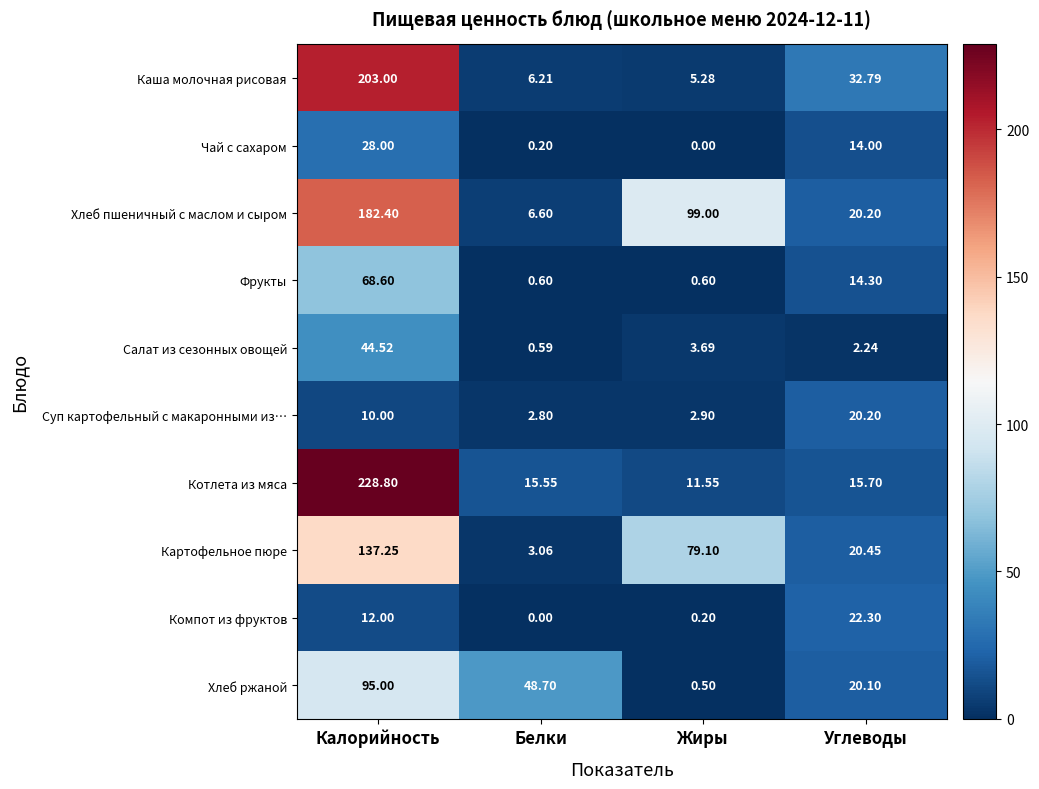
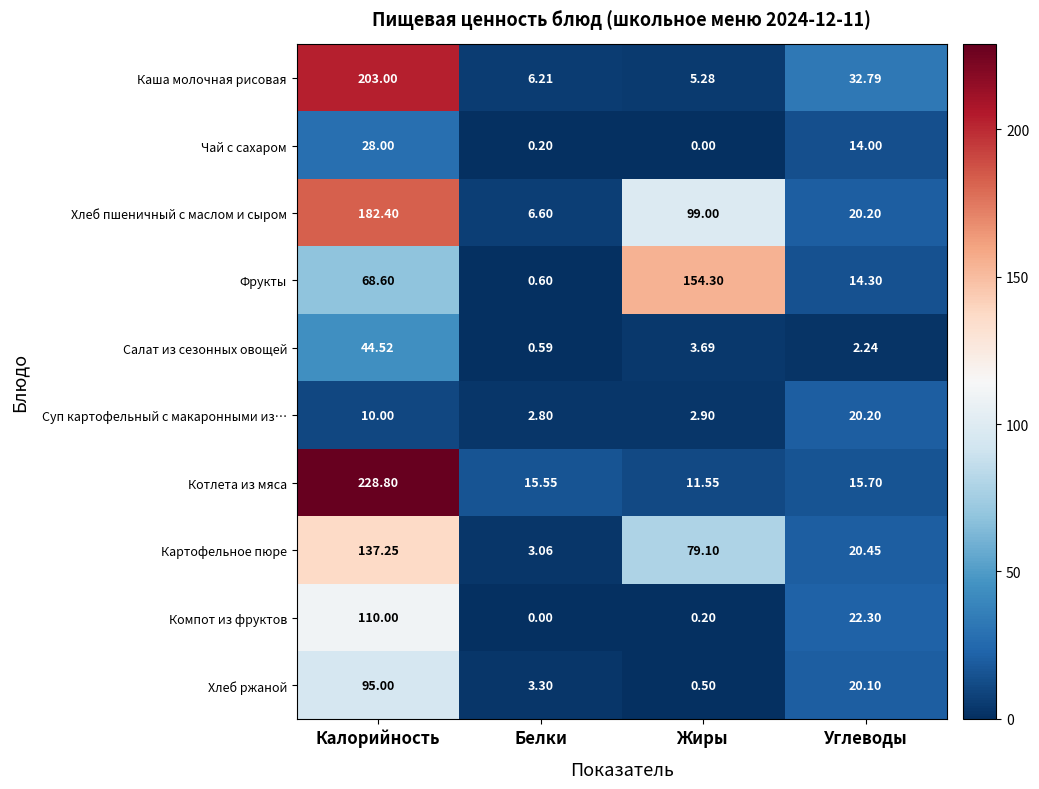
Фрукты, Жиры: 0.60 -> 154.30
Компот из фруктов, Калорийность: 12.00 -> 110.00
Хлеб ржаной, Белки: 48.70 -> 3.30
